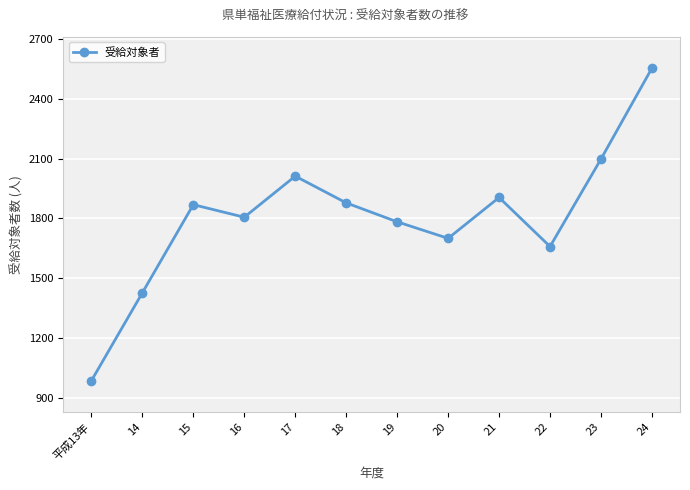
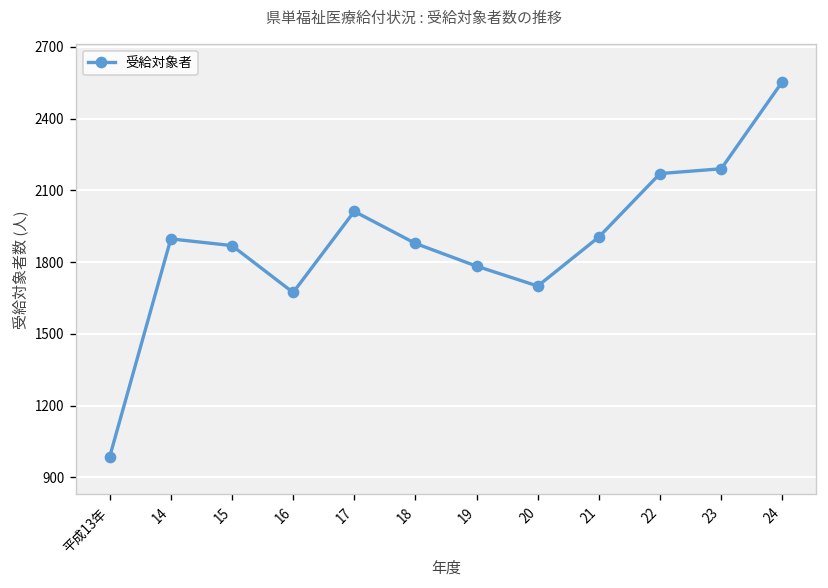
14: 1430 -> 1900
16: 1810 -> 1670
22: 1660 -> 2170
23: 2100 -> 2190
